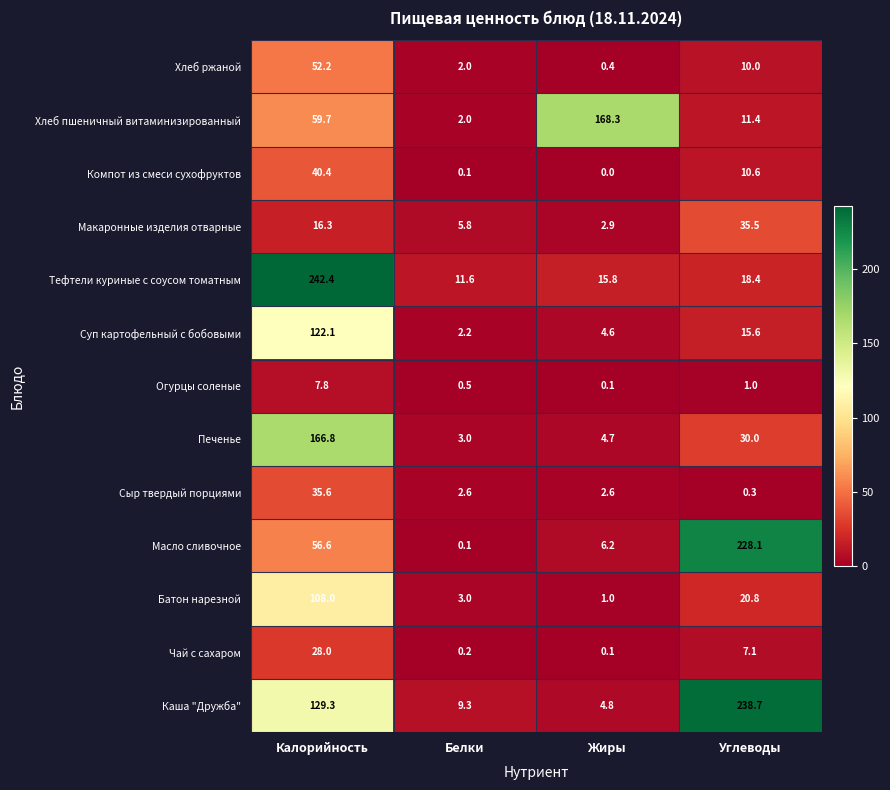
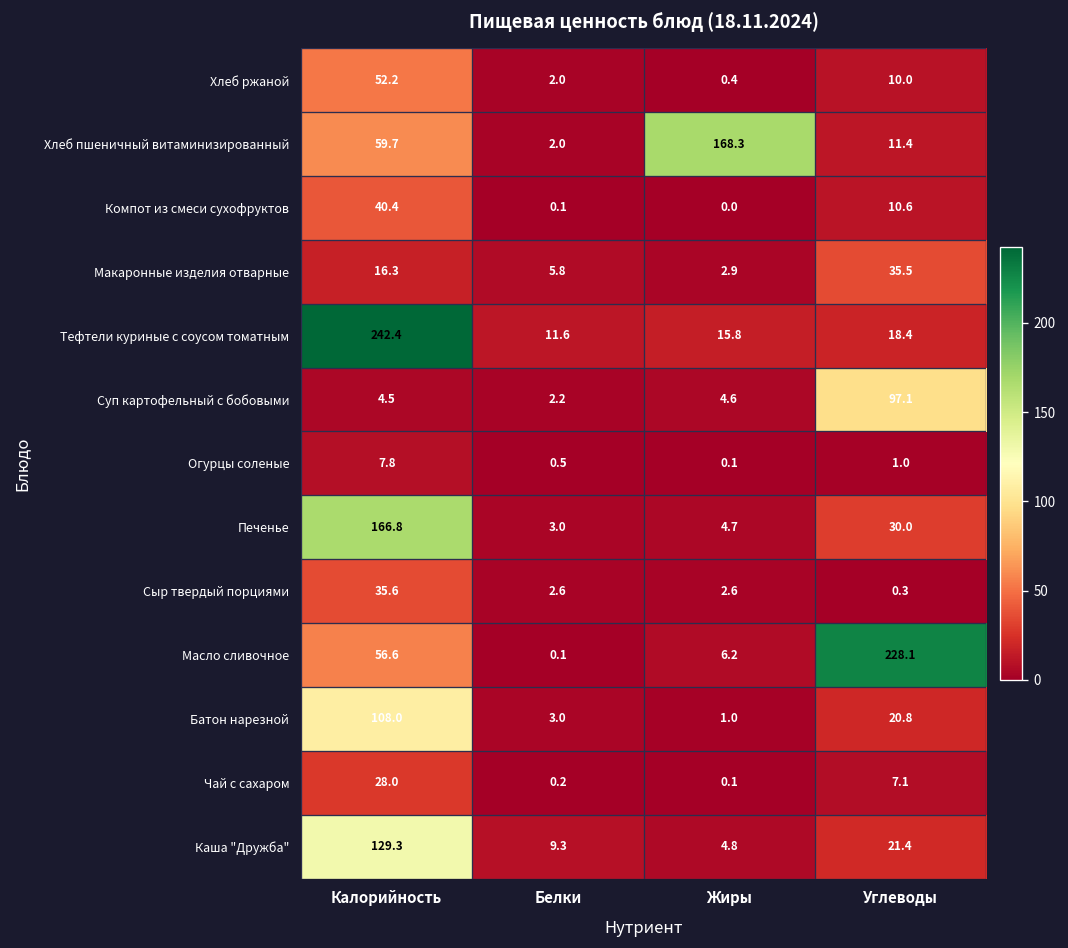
Суп картофельный с бобовыми, Калорийность: 122.1 -> 4.5
Суп картофельный с бобовыми, Углеводы: 15.6 -> 97.1
Каша "Дружба", Углеводы: 238.7 -> 21.4
